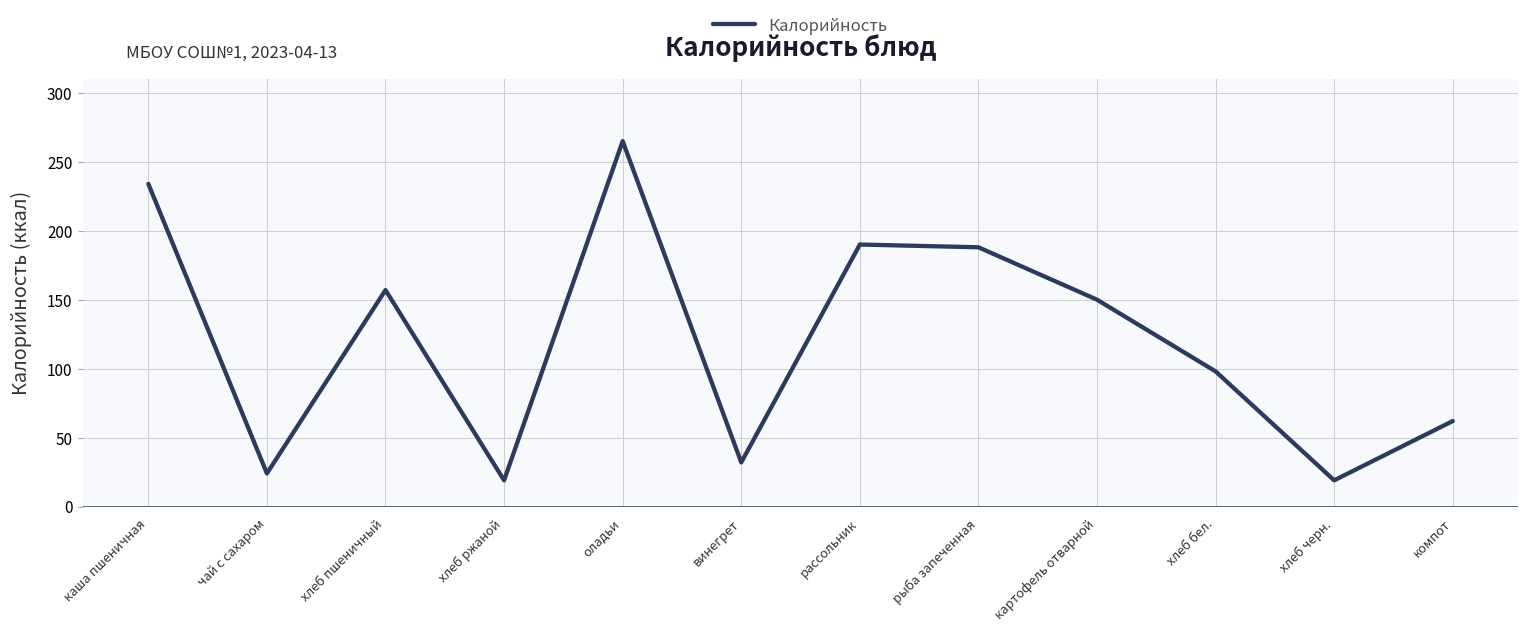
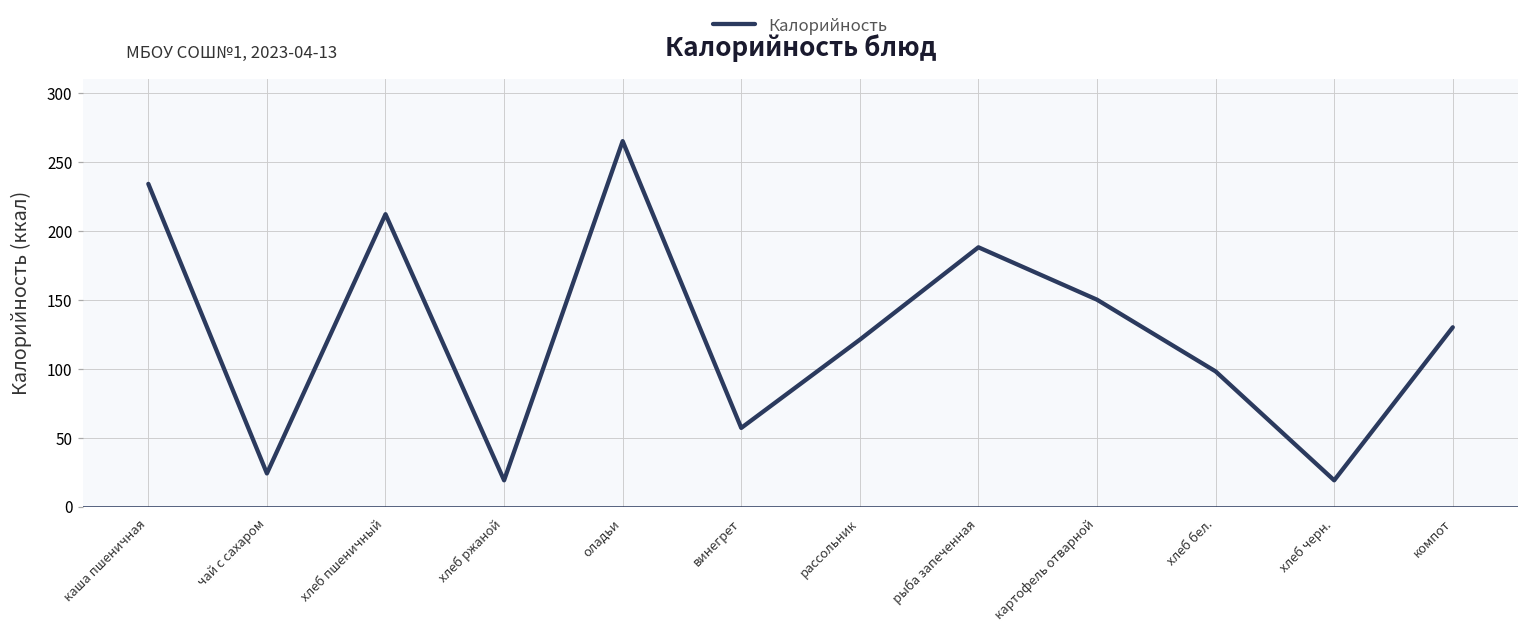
хлеб пшеничный: 157 -> 212
винегрет: 32 -> 57
рассольник: 190 -> 121
компот: 62 -> 130
